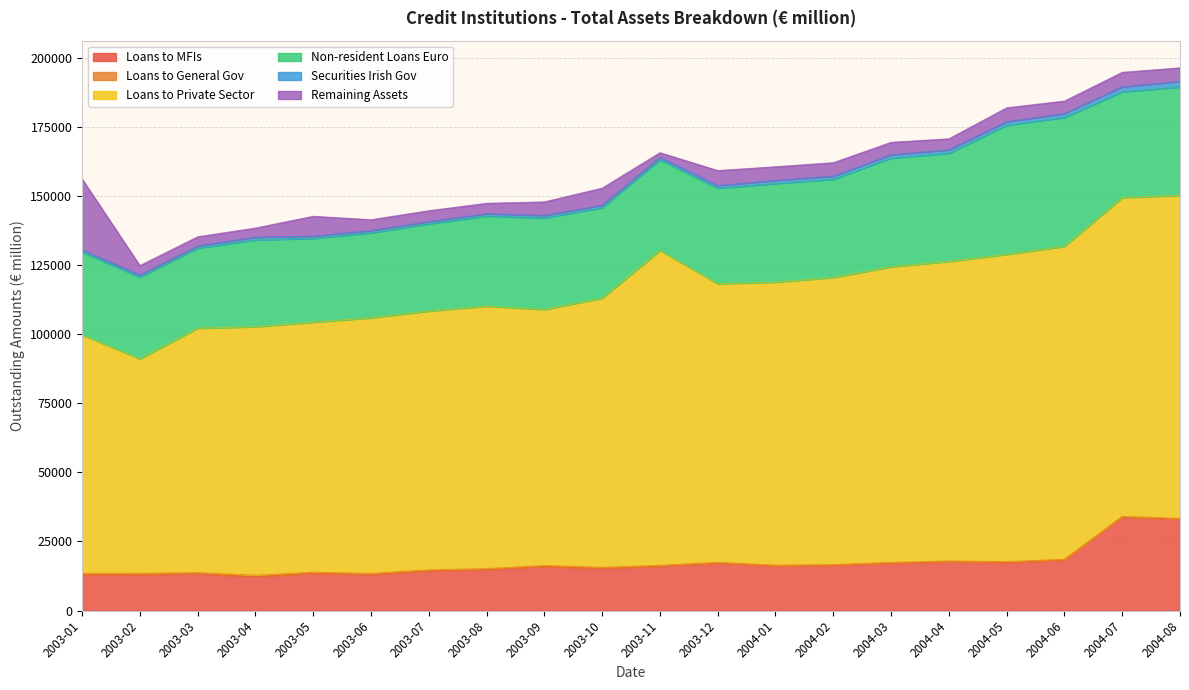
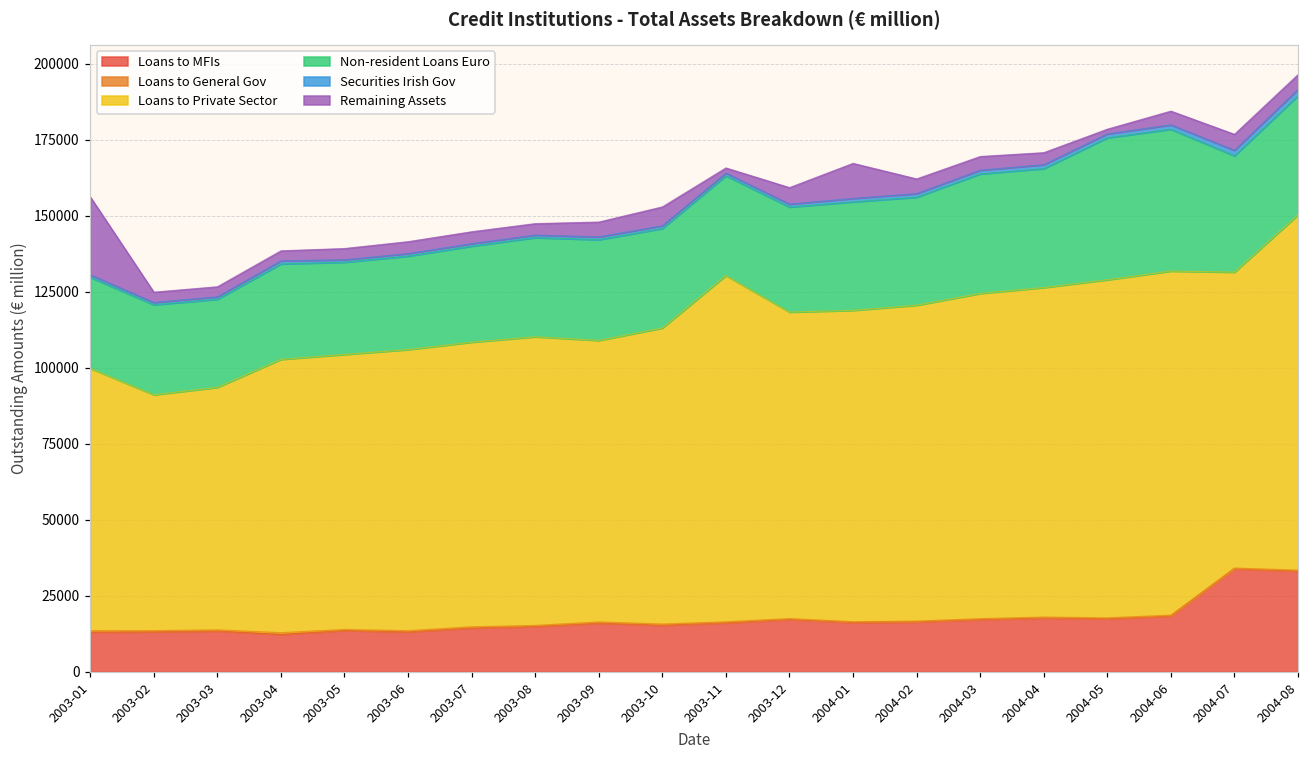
Loans to Private Sector, 2003-03: 88000 -> 80000
Remaining Assets, 2003-05: 7000 -> 4000
Remaining Assets, 2004-01: 5000 -> 12000
Remaining Assets, 2004-05: 5000 -> 2000
Loans to Private Sector, 2004-07: 115000 -> 97000
